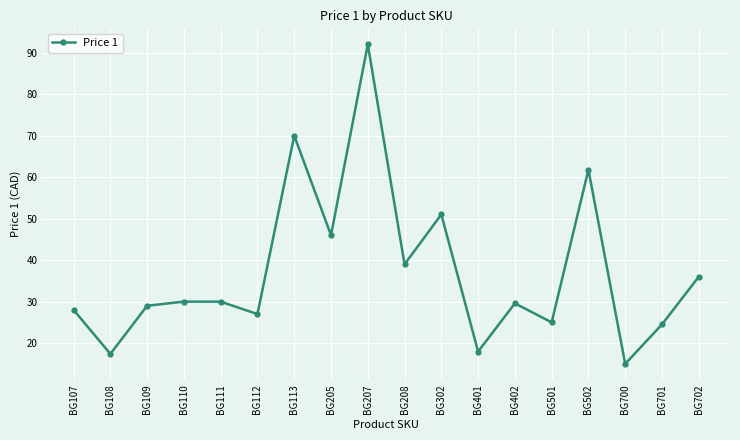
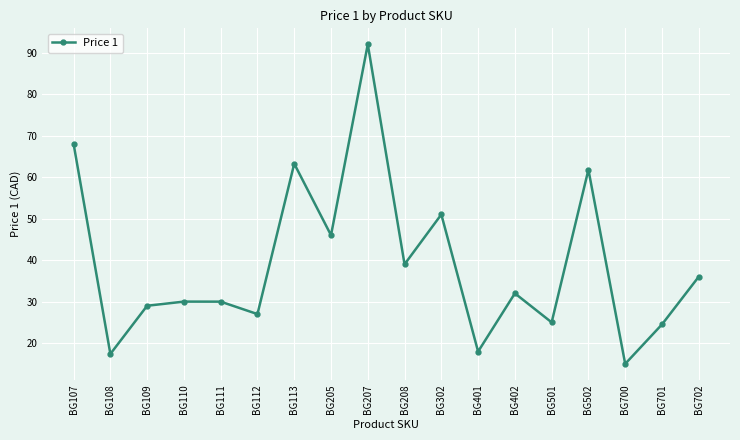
BG107: 28 -> 68
BG113: 70 -> 63
BG402: 30 -> 32
